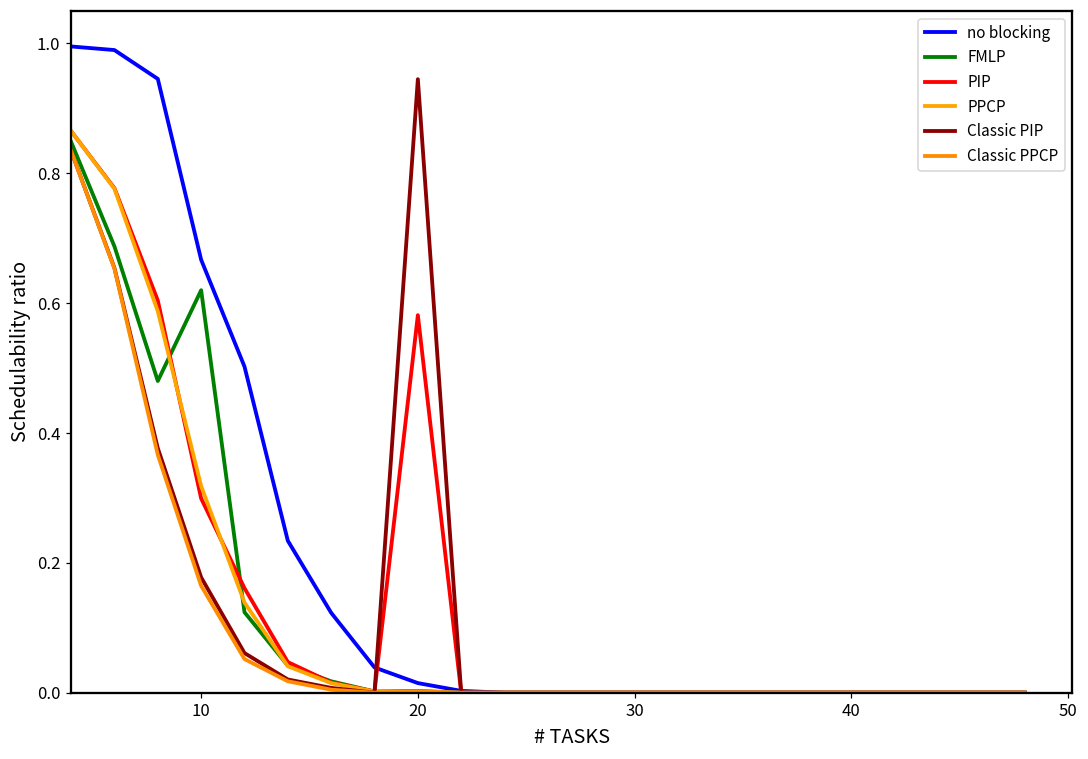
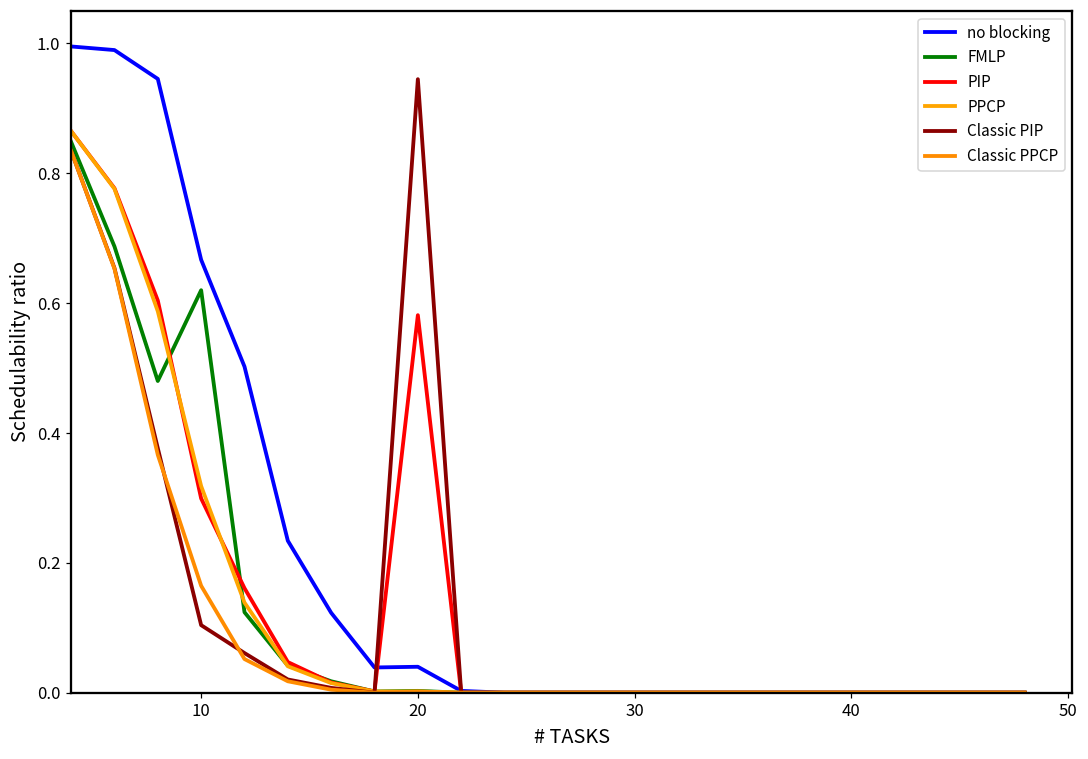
Classic PIP, 10: 0.18 -> 0.10
no blocking, 20: 0.01 -> 0.04
